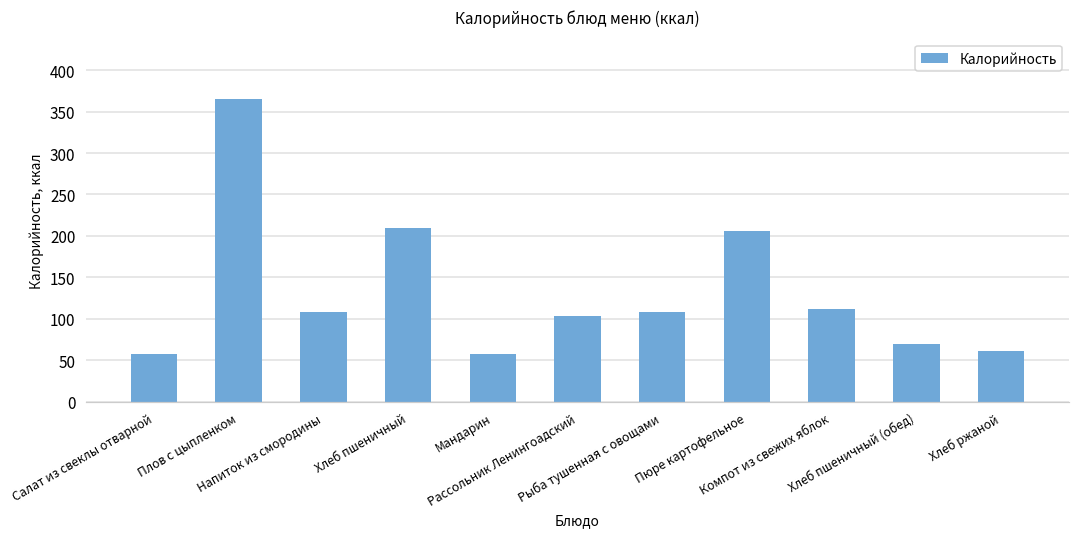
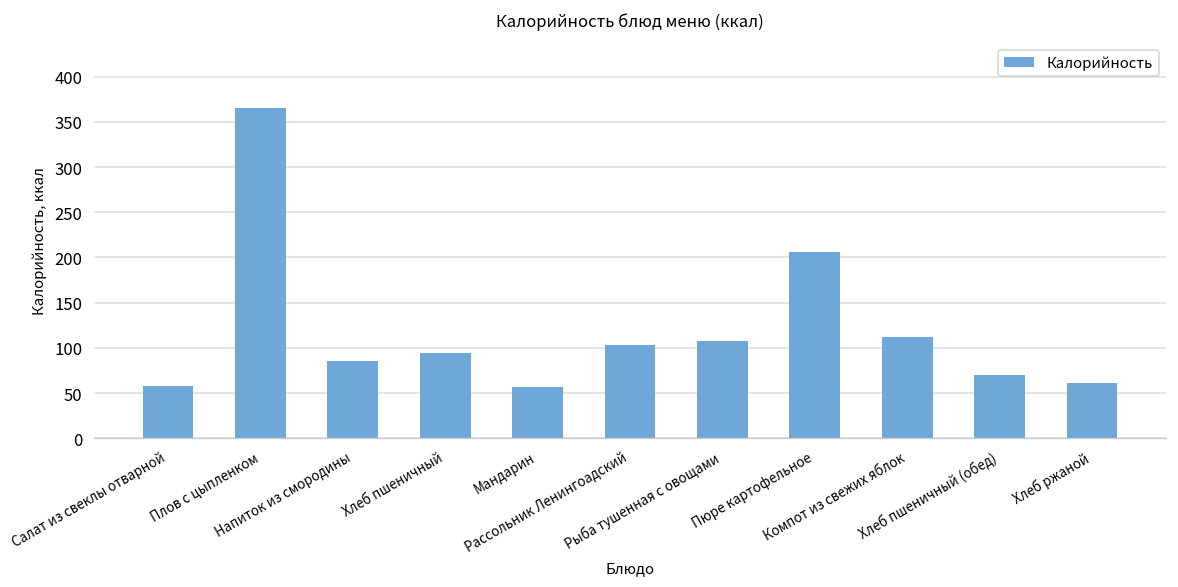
Напиток из смородины: 110 -> 90
Хлеб пшеничный: 210 -> 90
